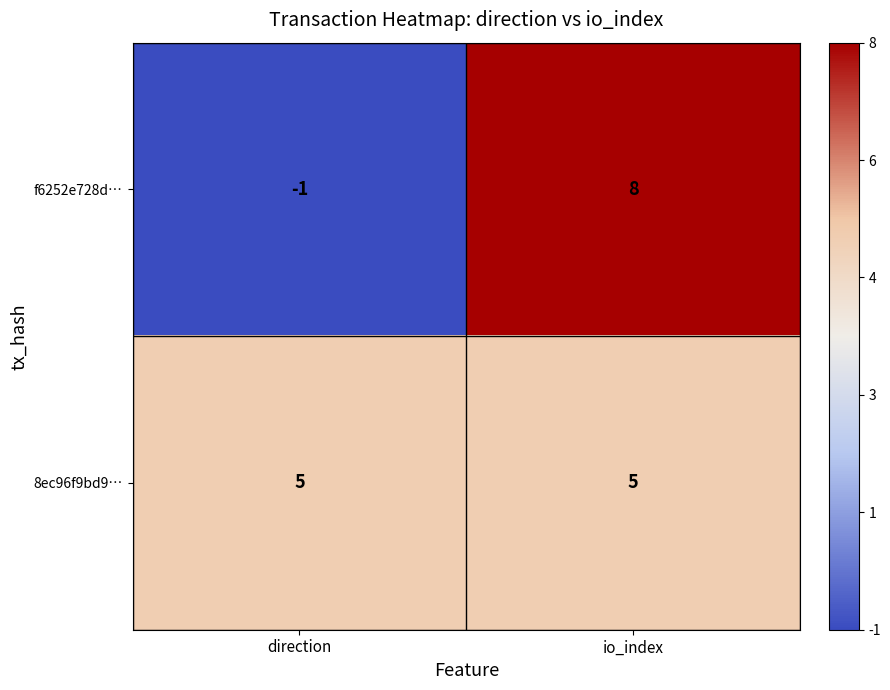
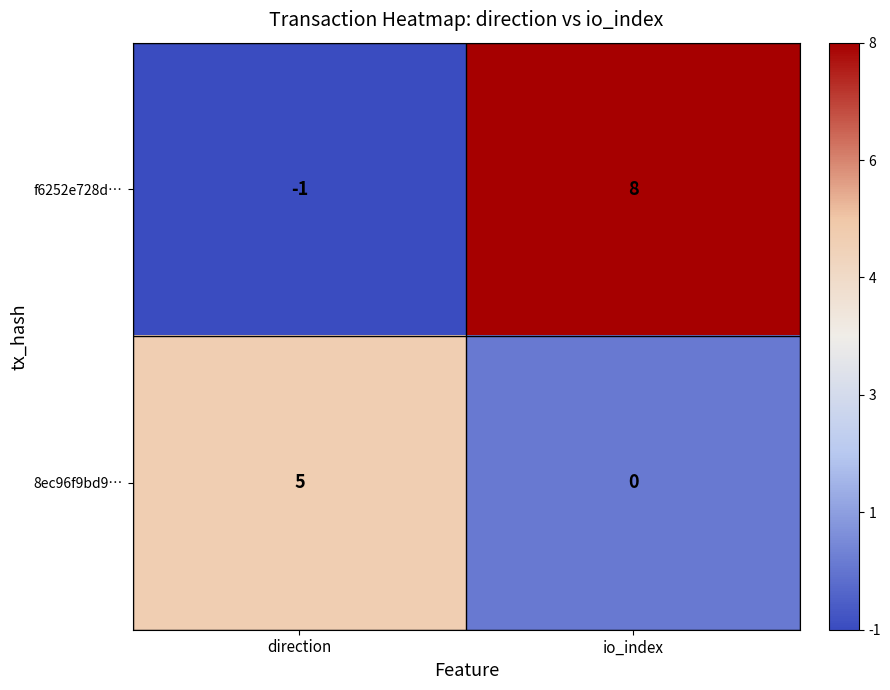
8ec96f9bd9…, io_index: 5 -> 0
